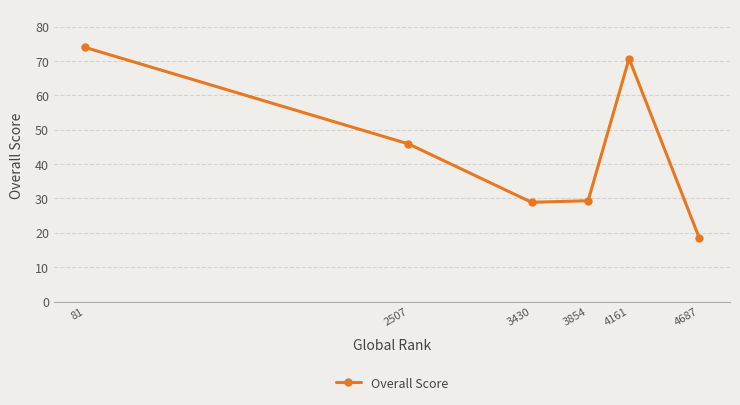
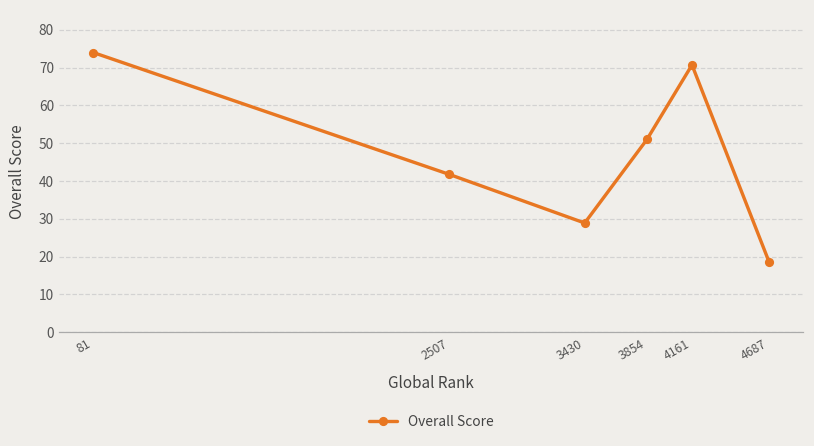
2507: 46 -> 42
3854: 29 -> 51
